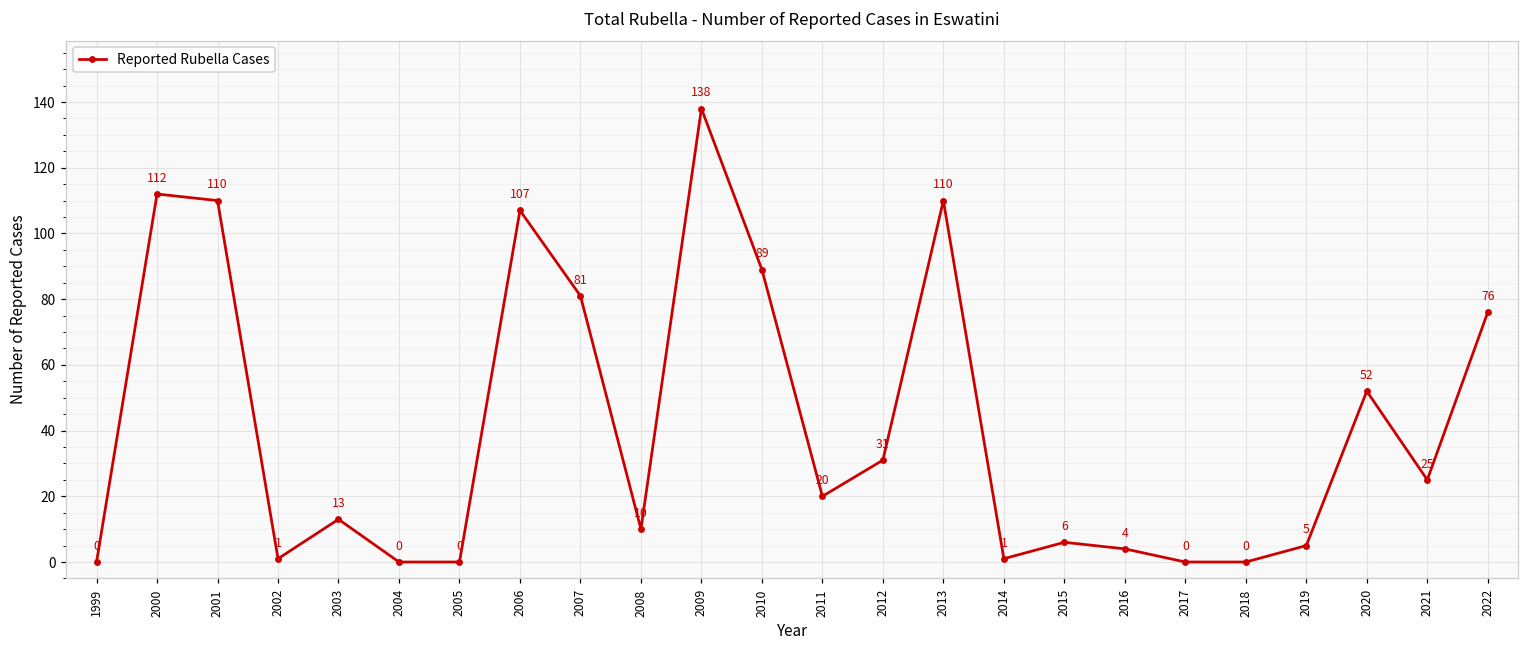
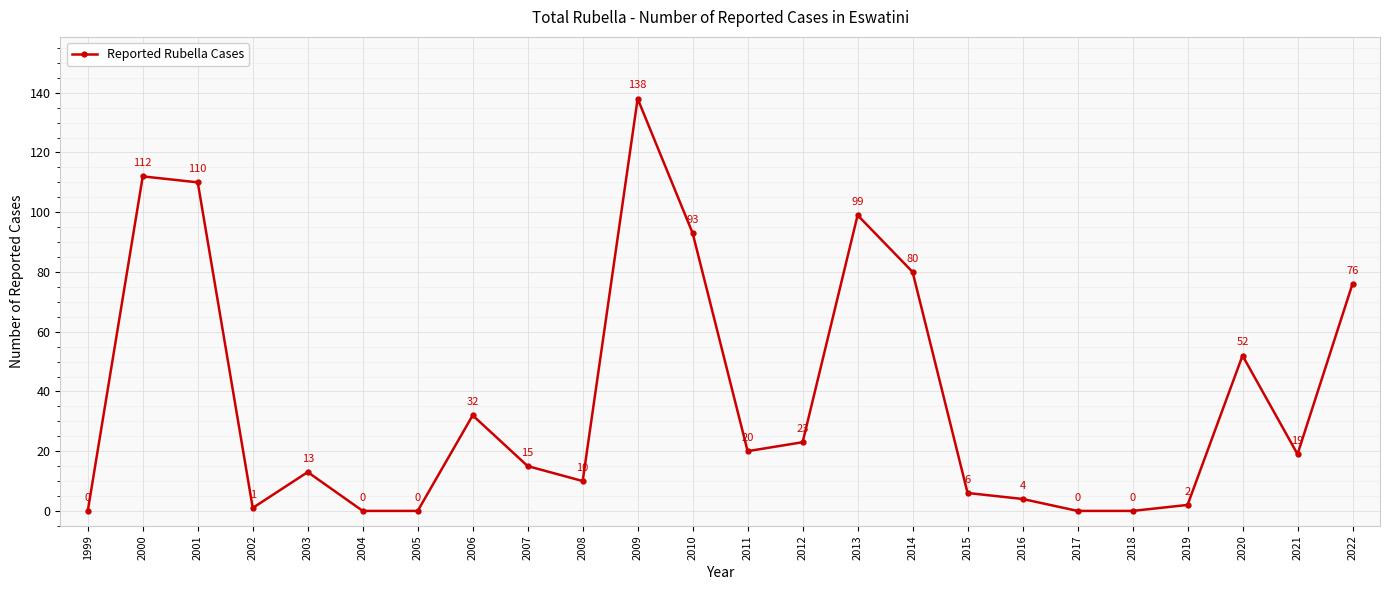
2006: 107 -> 32
2007: 81 -> 15
2010: 89 -> 93
2012: 31 -> 23
2013: 110 -> 99
2014: 1 -> 80
2019: 5 -> 2
2021: 25 -> 19
